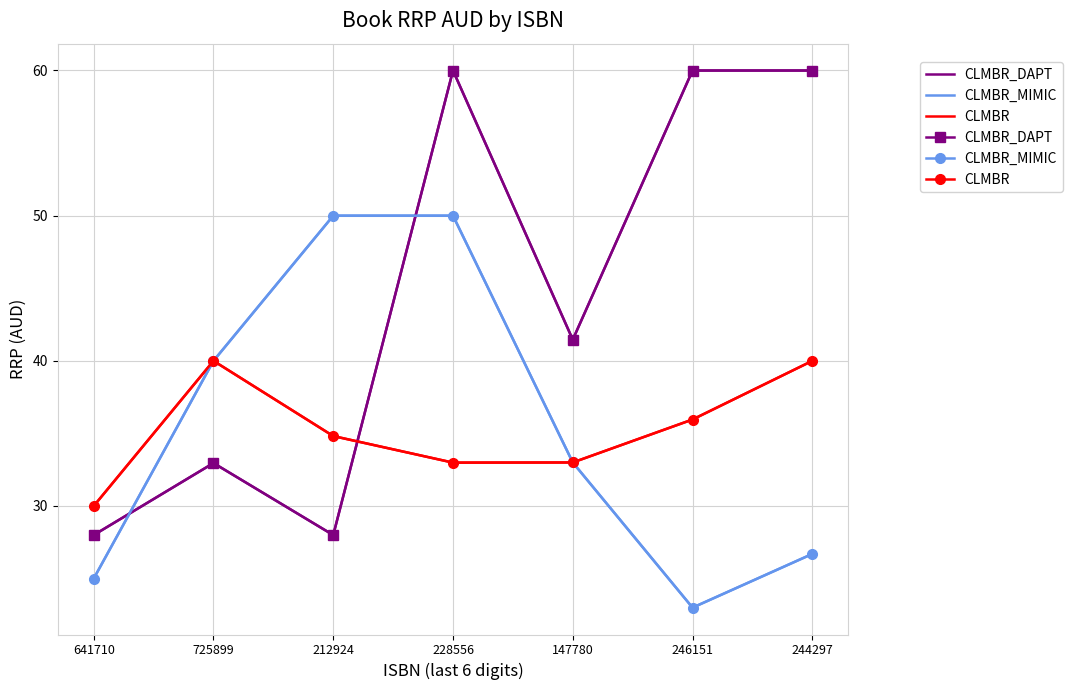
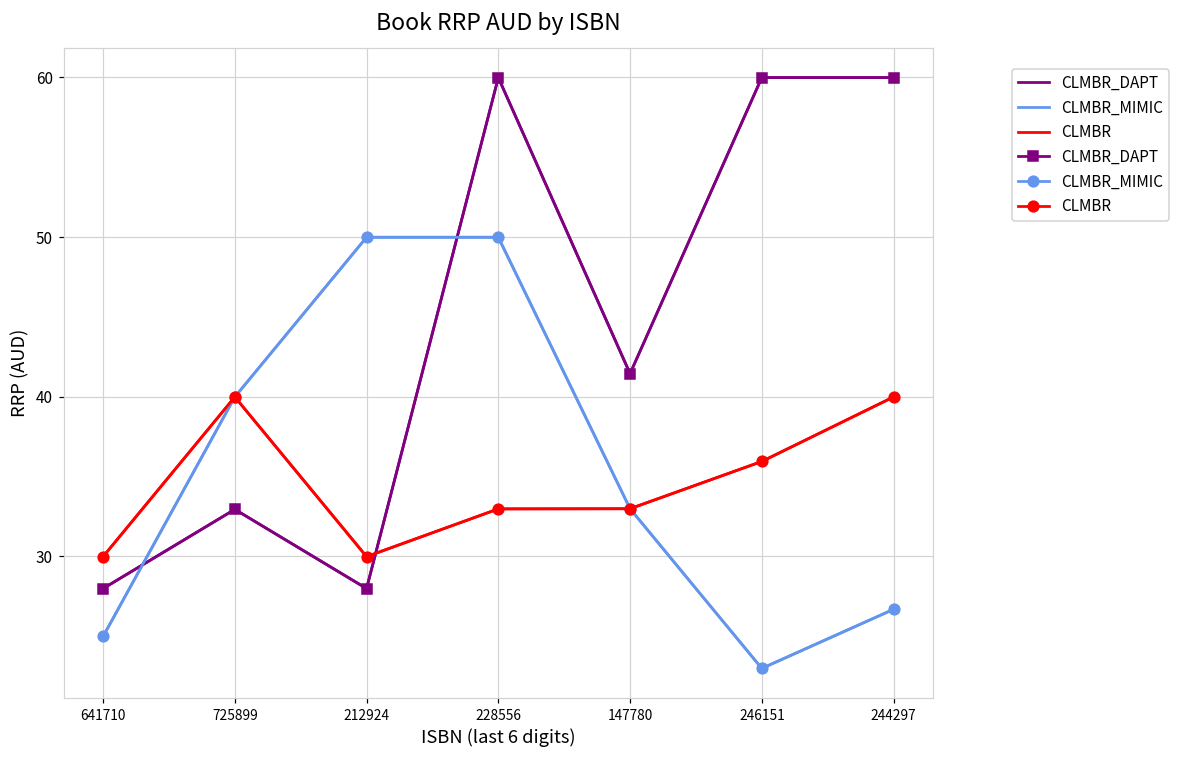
CLMBR, 212924: 34.8 -> 30.0
